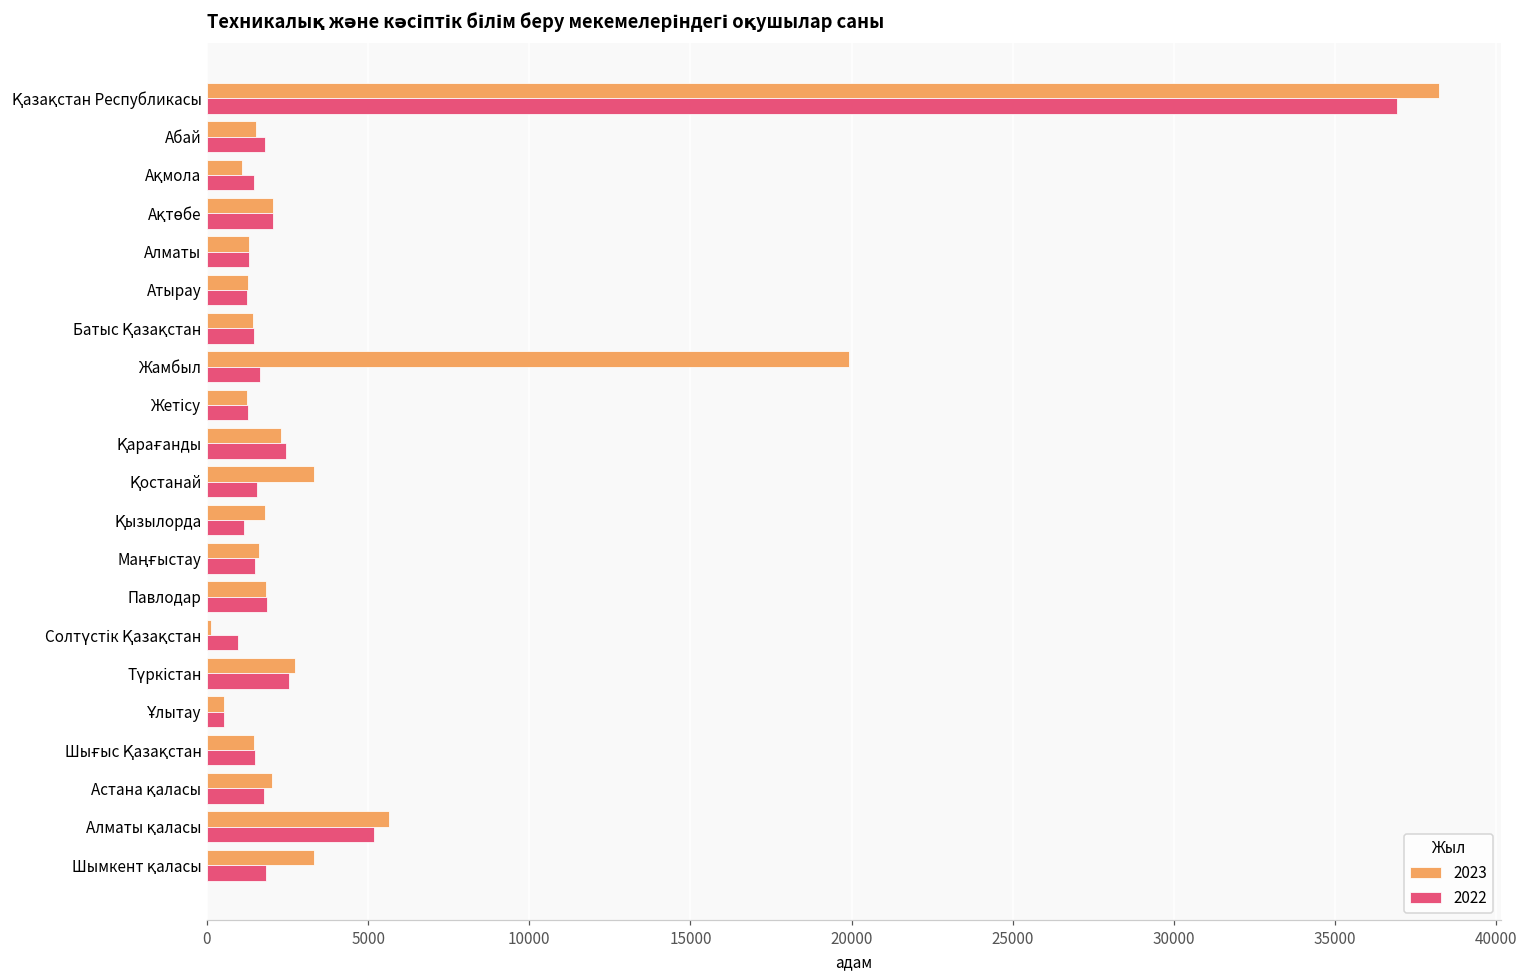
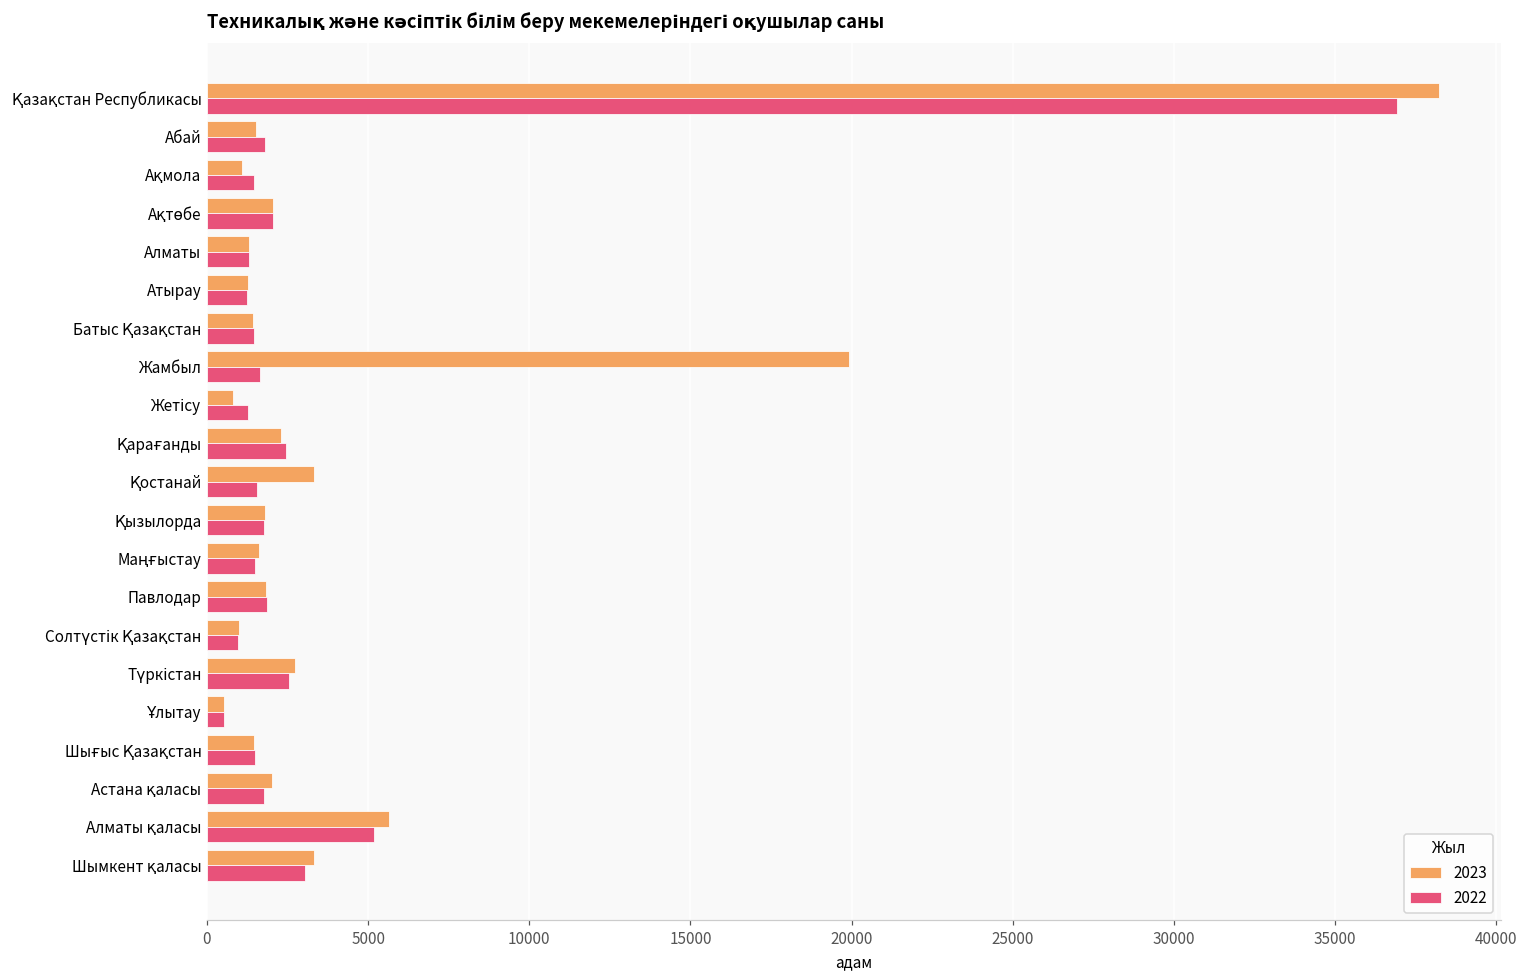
2023, Жетісу: 1200 -> 800
2022, Қызылорда: 1100 -> 1800
2023, Солтүстік Қазақстан: 100 -> 1000
2022, Шымкент қаласы: 1800 -> 3000
